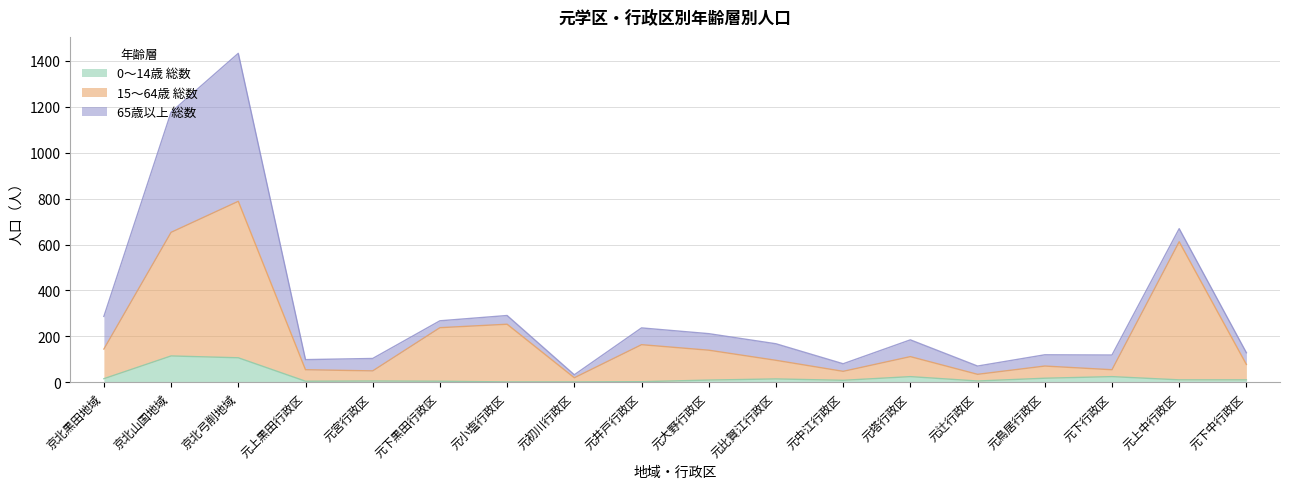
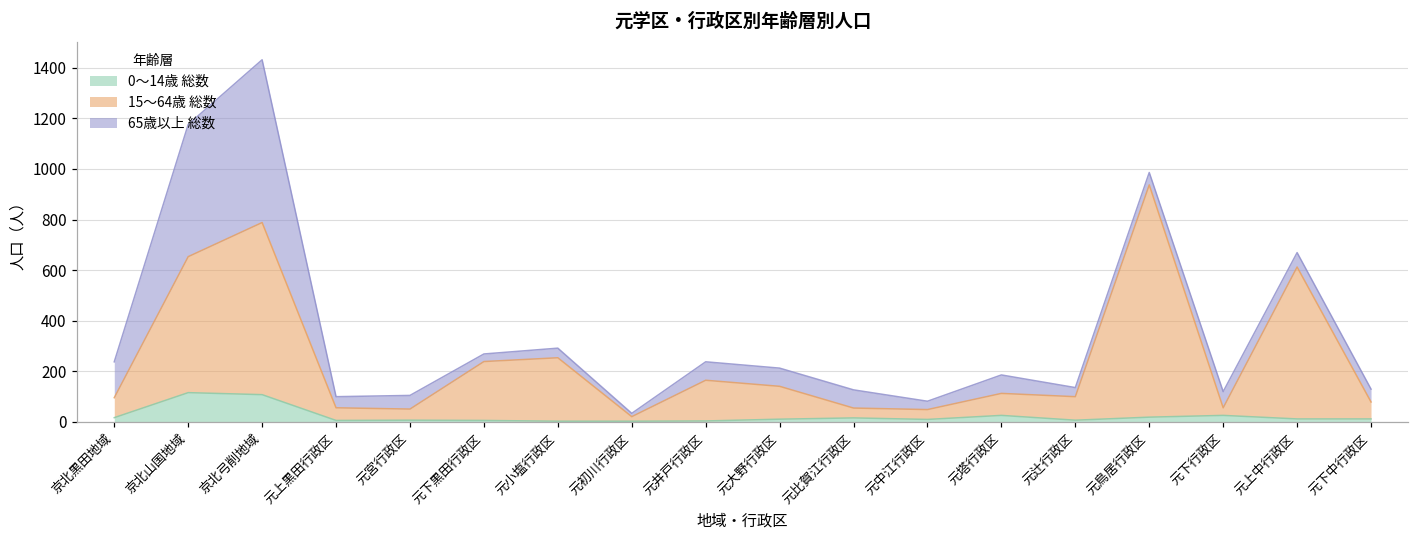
15〜64歳 総数, 京北黒田地域: 130 -> 80
15〜64歳 総数, 元比賀江行政区: 80 -> 40
15〜64歳 総数, 元辻行政区: 30 -> 90
15〜64歳 総数, 元鳥居行政区: 50 -> 920
